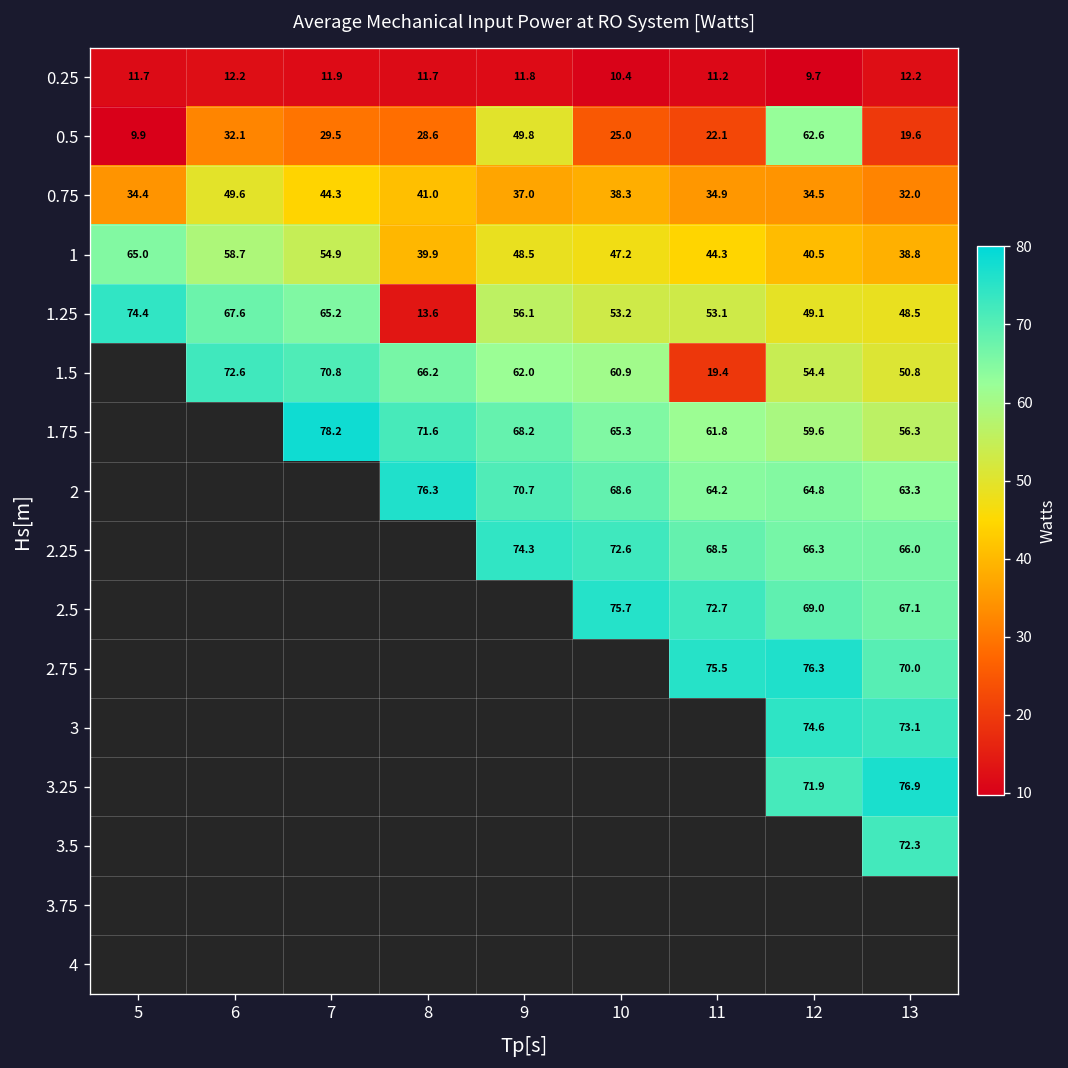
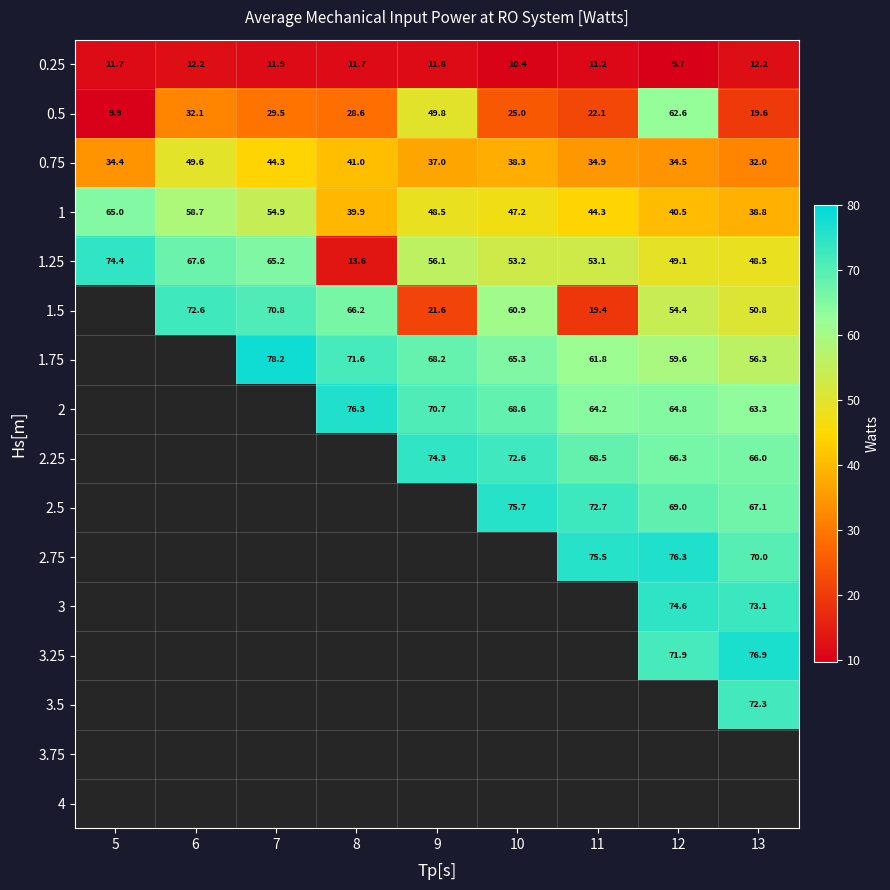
1.5, 9: 62.0 -> 21.6
